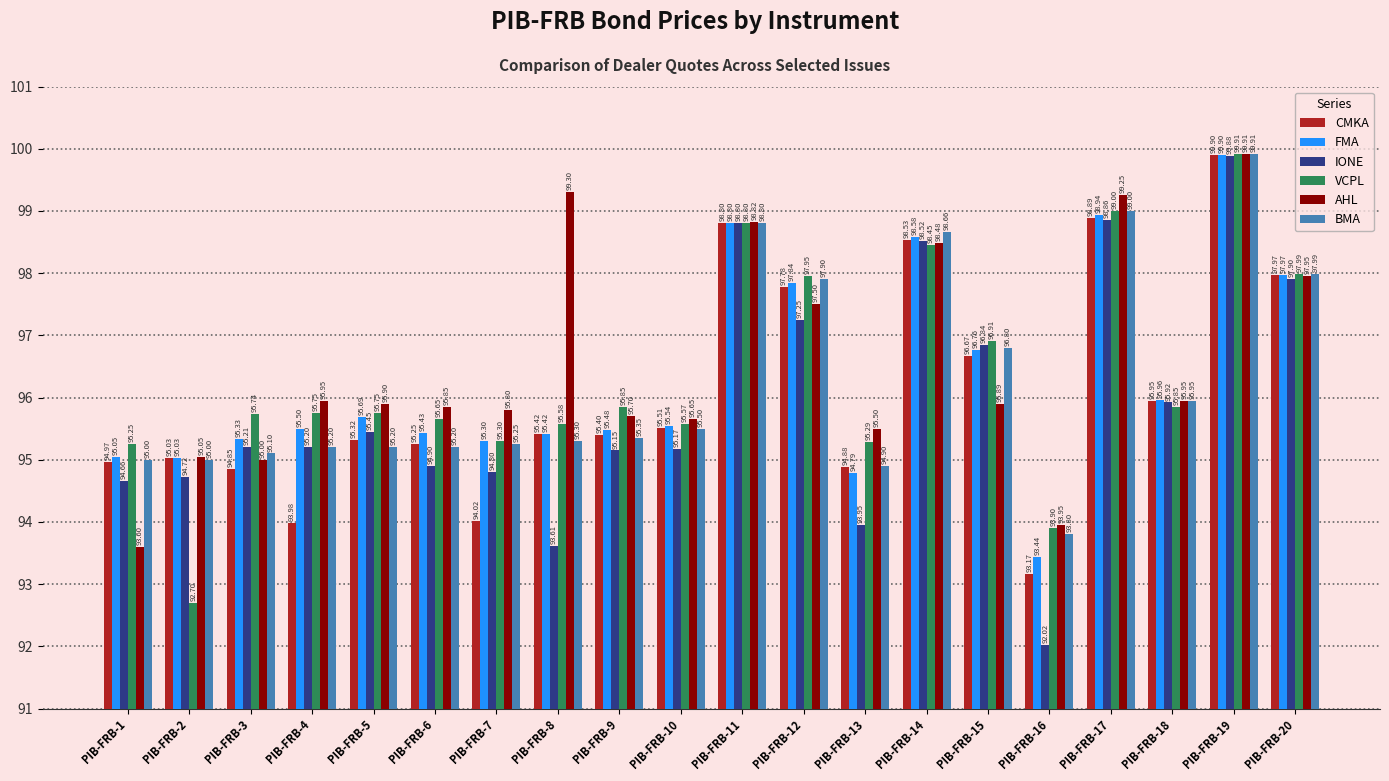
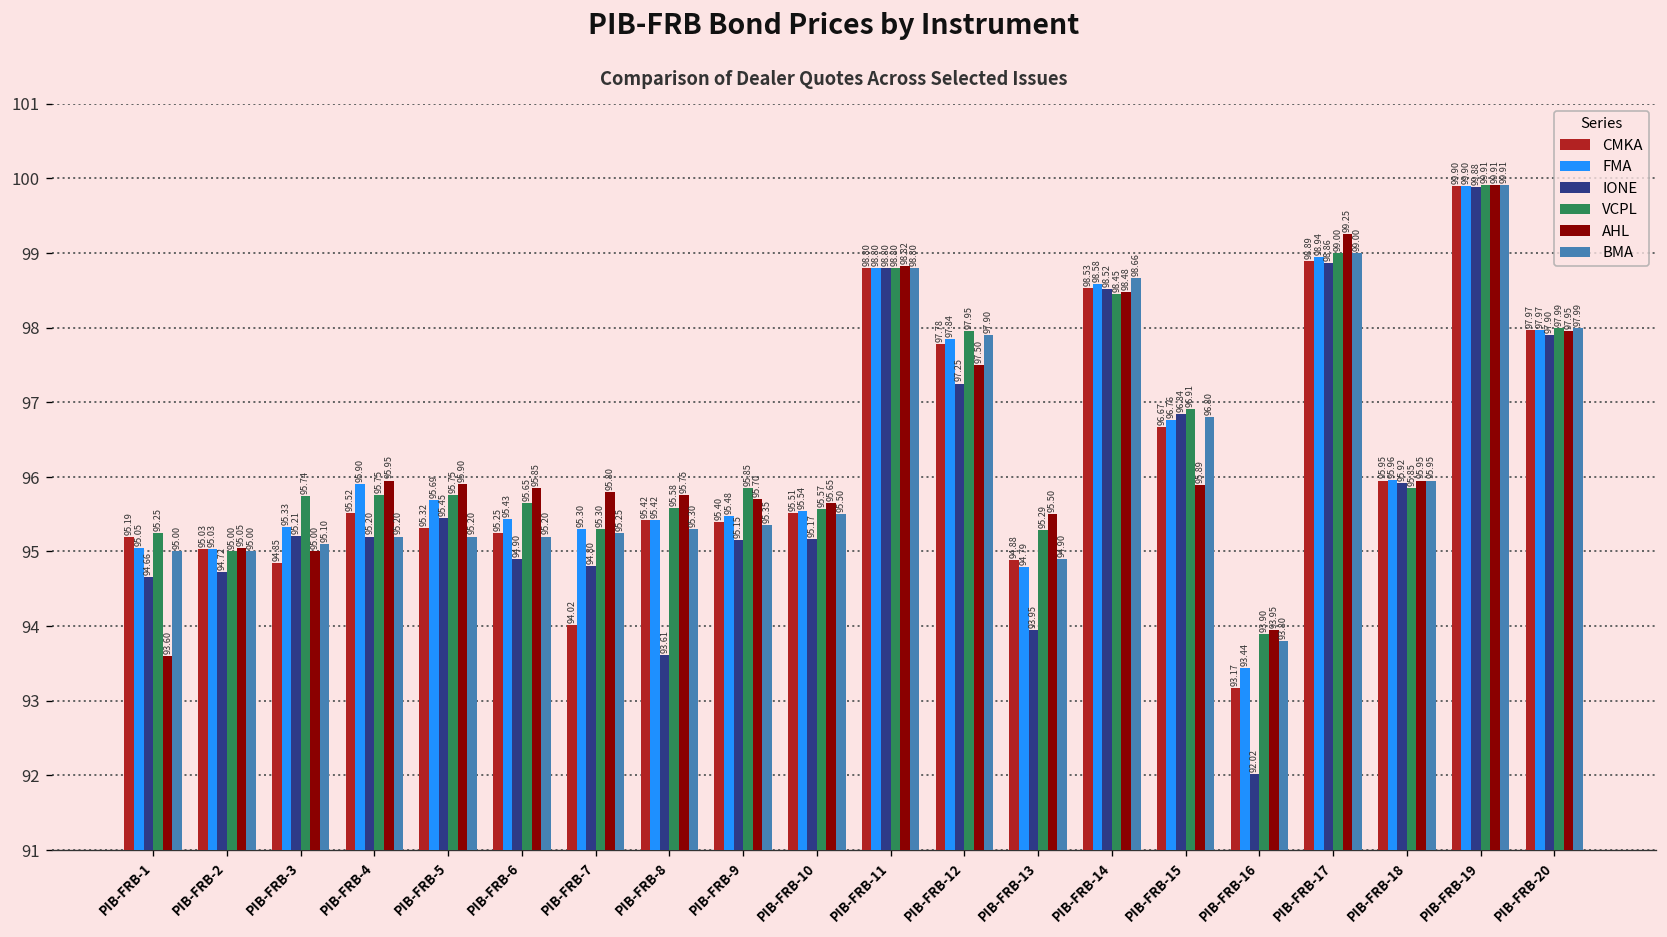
CMKA, PIB-FRB-1: 94.97 -> 95.19
VCPL, PIB-FRB-2: 92.70 -> 95.00
CMKA, PIB-FRB-4: 93.98 -> 95.52
FMA, PIB-FRB-4: 95.50 -> 95.90
AHL, PIB-FRB-8: 99.30 -> 95.75
